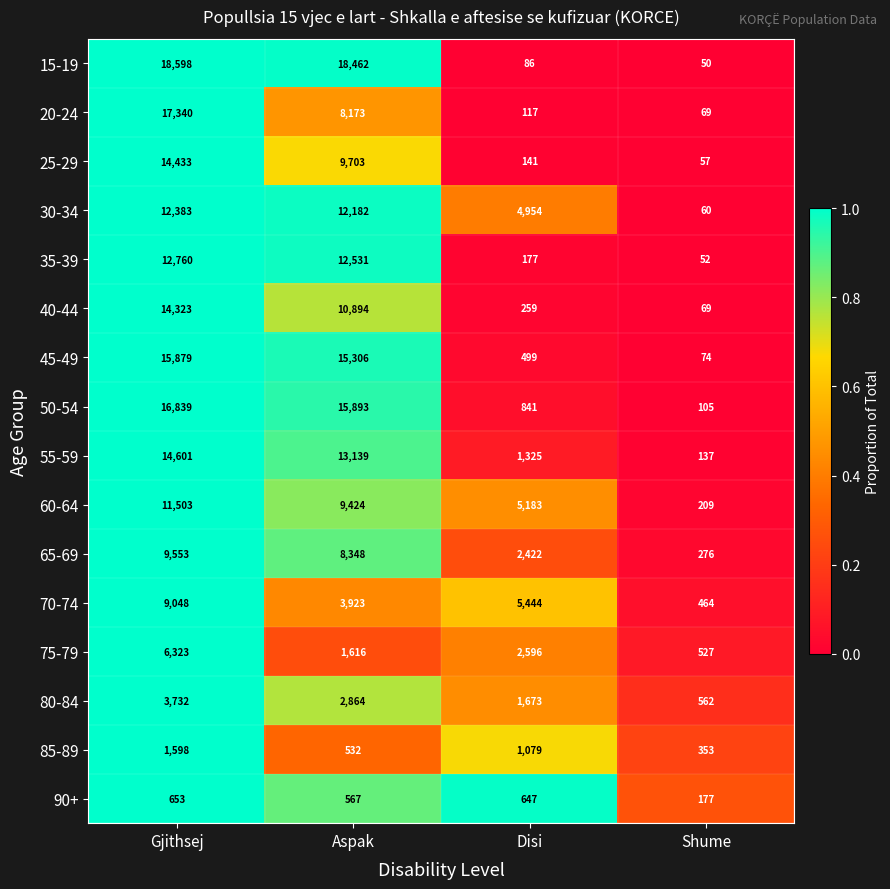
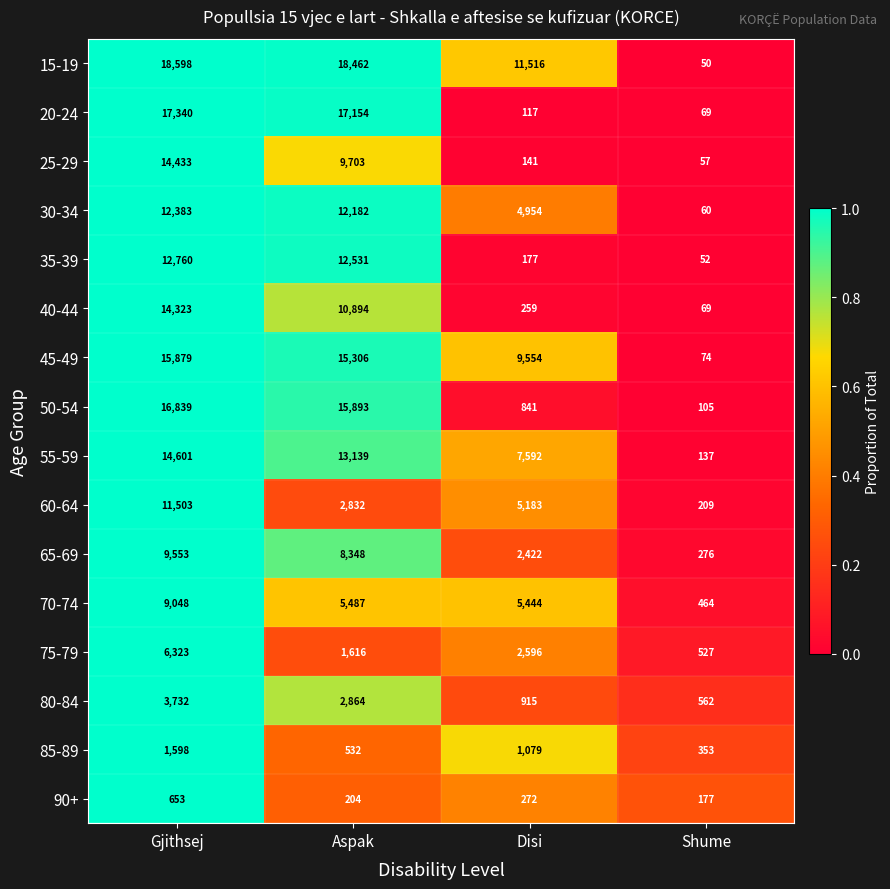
15-19, Disi: 86 -> 11,516
20-24, Aspak: 8,173 -> 17,154
45-49, Disi: 499 -> 9,554
55-59, Disi: 1,325 -> 7,592
60-64, Aspak: 9,424 -> 2,832
70-74, Aspak: 3,923 -> 5,487
80-84, Disi: 1,673 -> 915
90+, Aspak: 567 -> 204
90+, Disi: 647 -> 272
